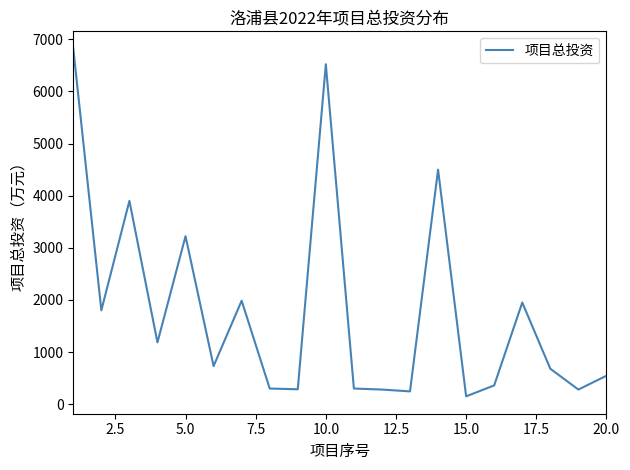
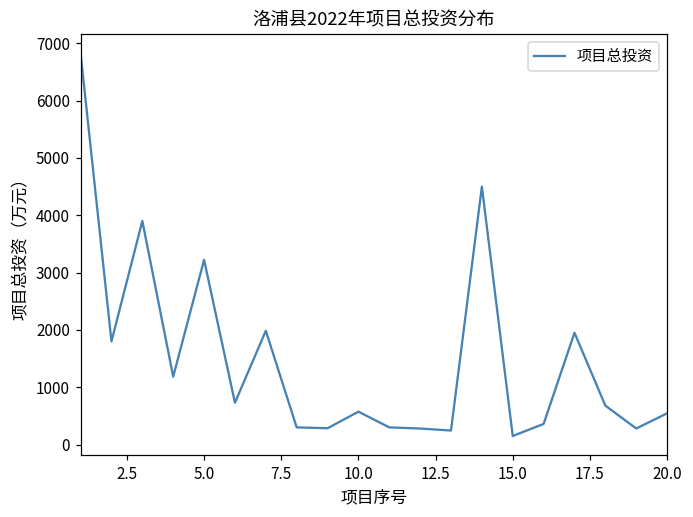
10.0: 6500 -> 600
